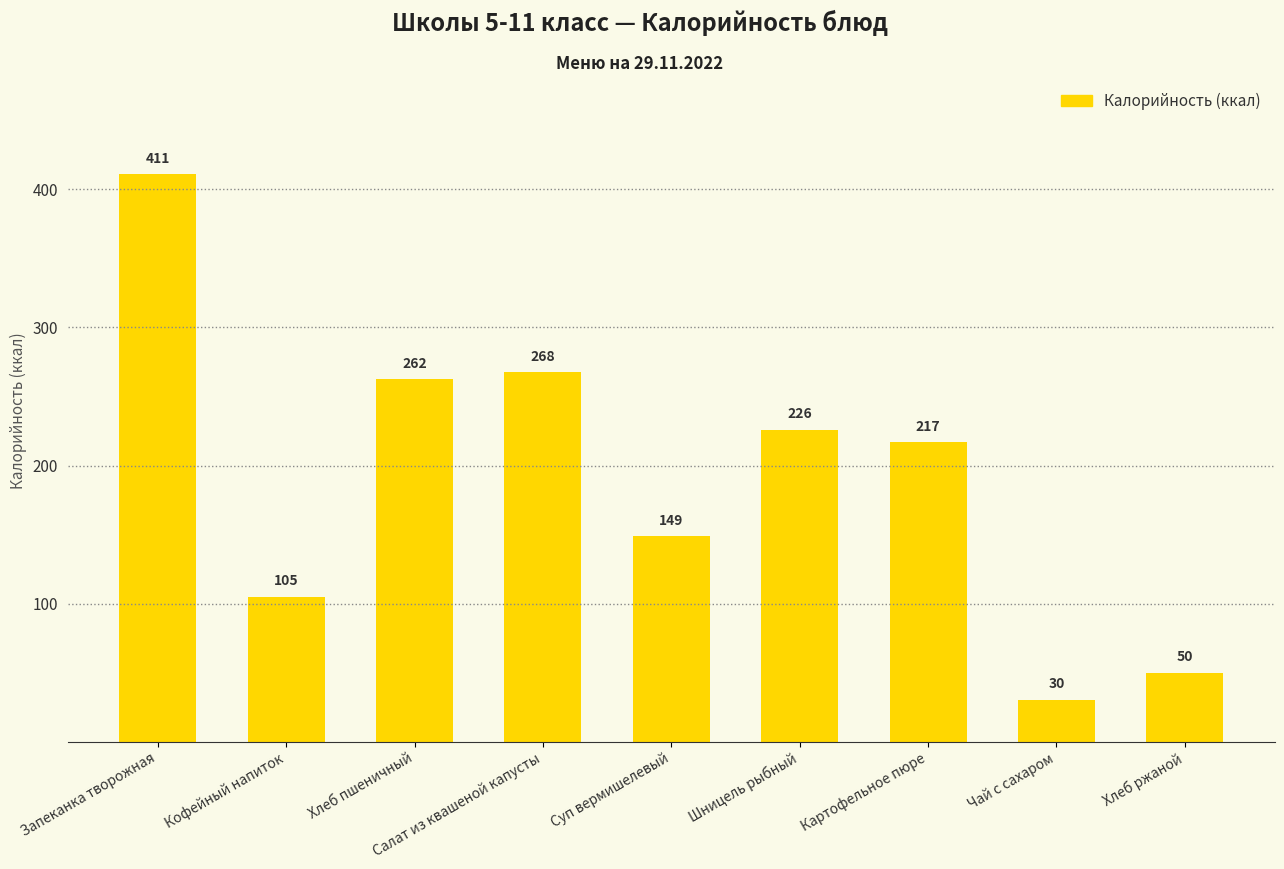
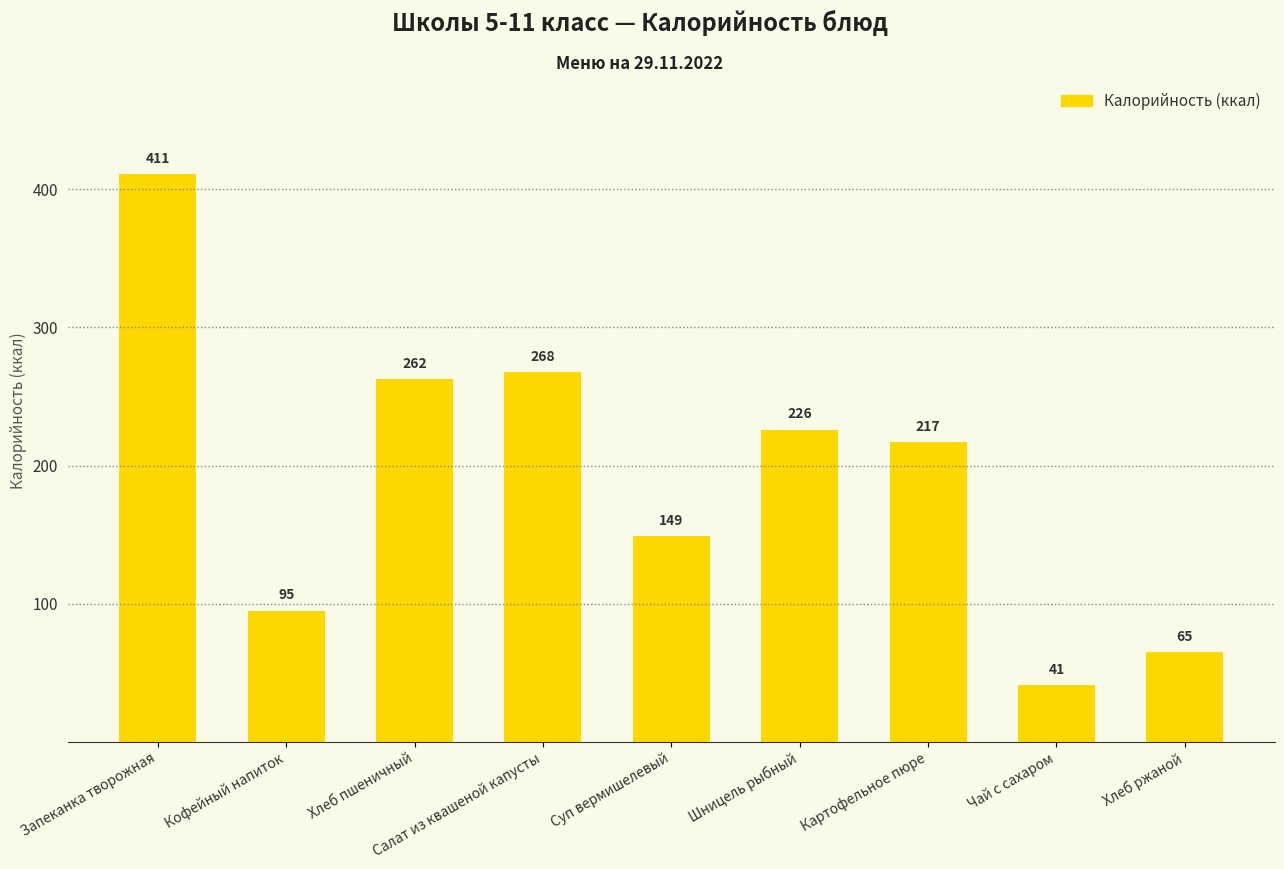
Кофейный напиток: 105 -> 95
Чай с сахаром: 30 -> 41
Хлеб ржаной: 50 -> 65
